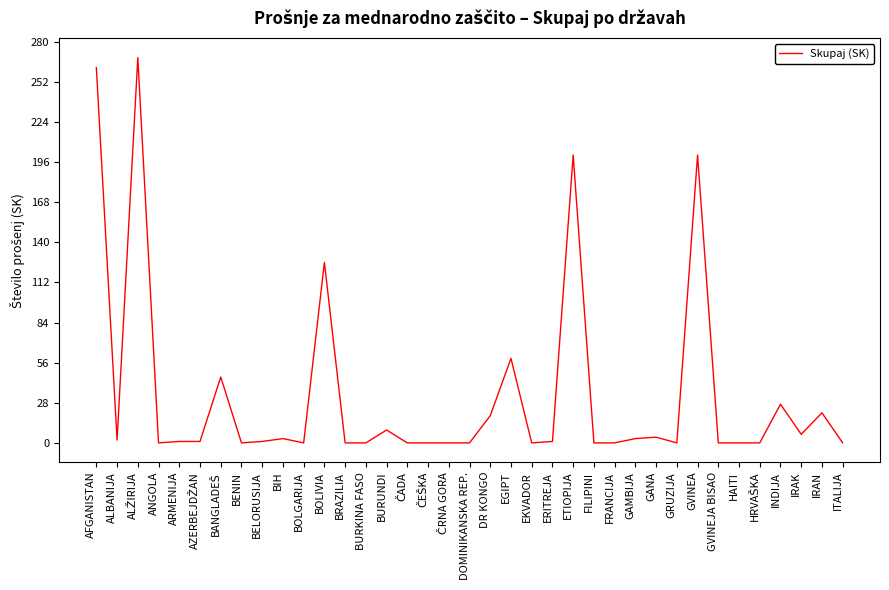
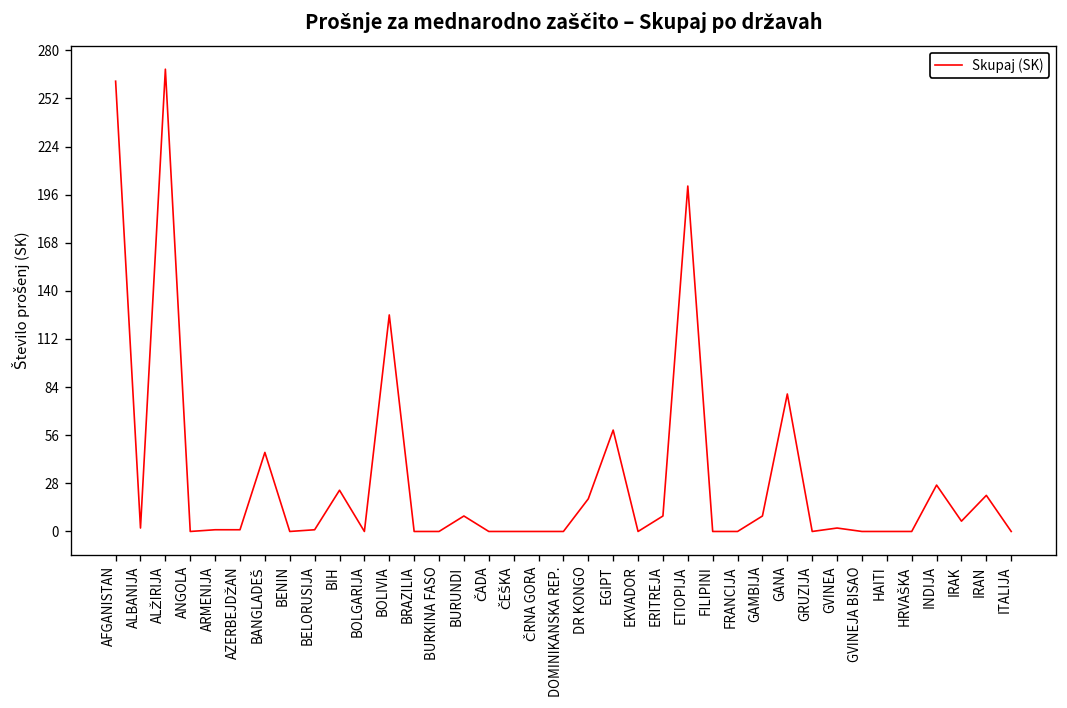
BIH: 3 -> 24
ERITREJA: 1 -> 9
GAMBIJA: 3 -> 9
GANA: 4 -> 80
GVINEA: 201 -> 2
